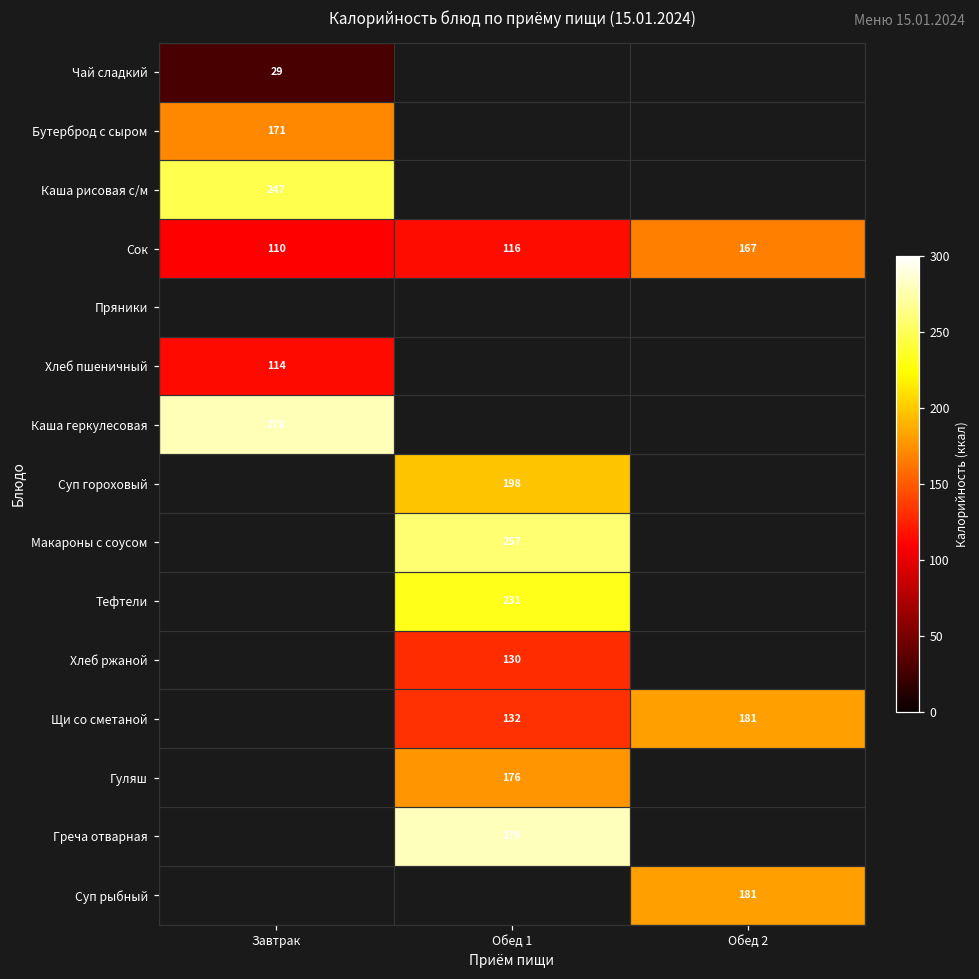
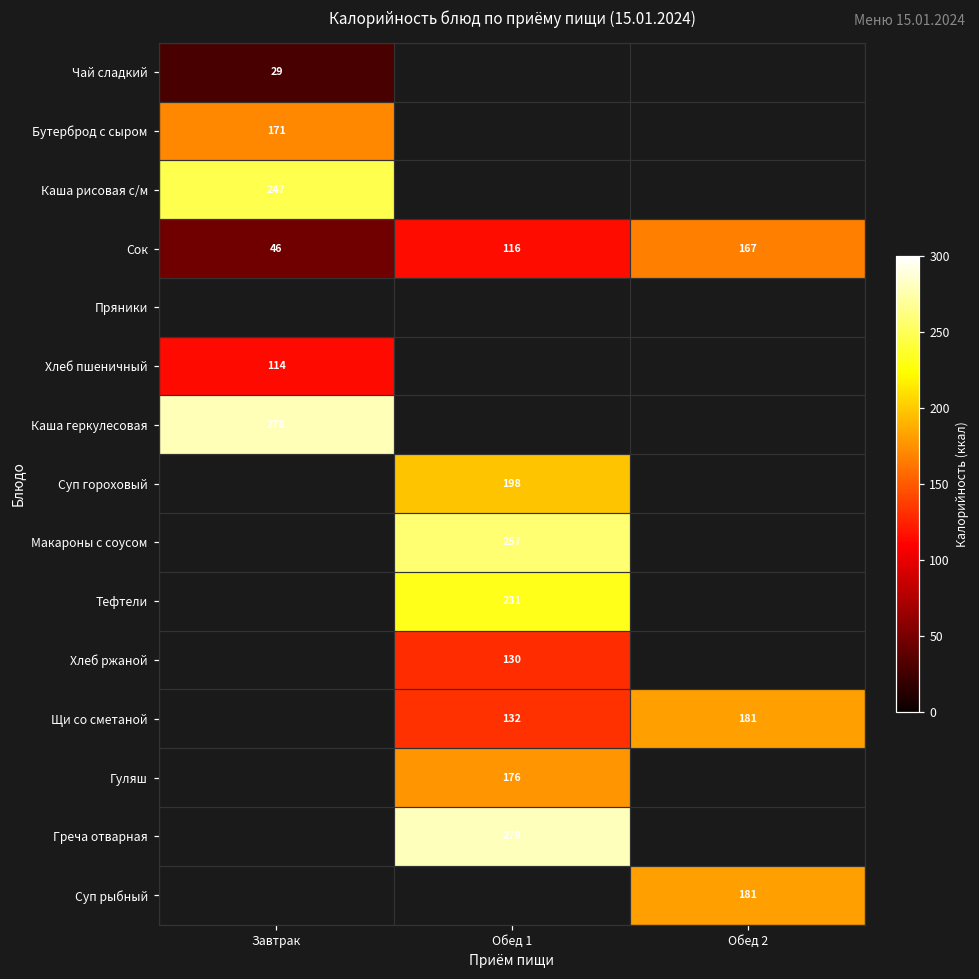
Сок, Завтрак: 110 -> 46
